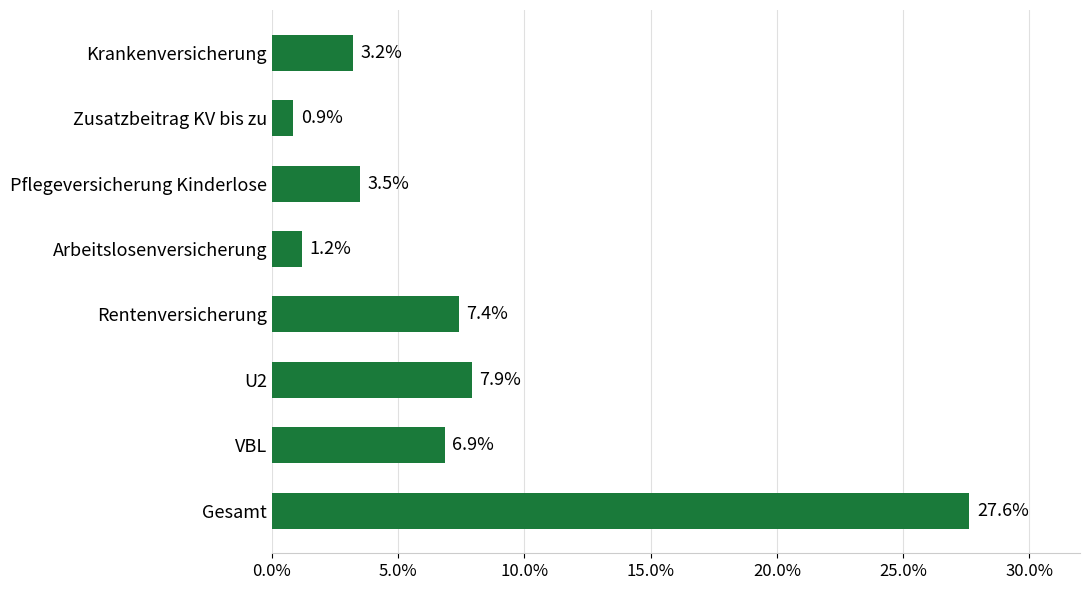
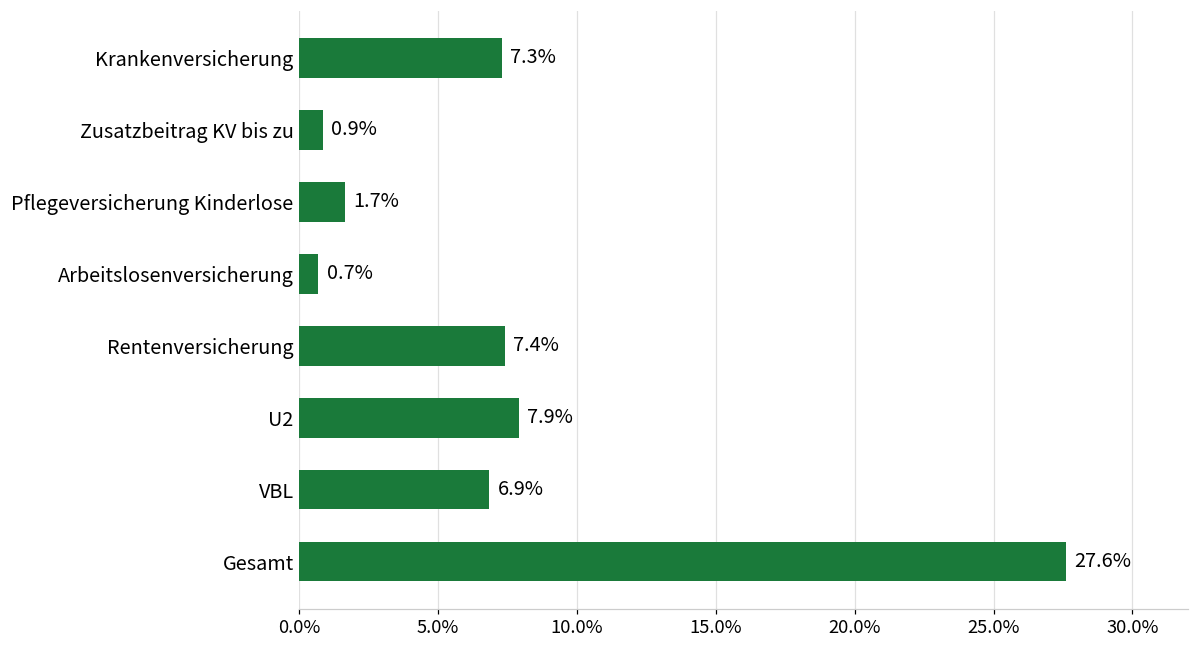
Krankenversicherung: 3.2% -> 7.3%
Pflegeversicherung Kinderlose: 3.5% -> 1.7%
Arbeitslosenversicherung: 1.2% -> 0.7%
